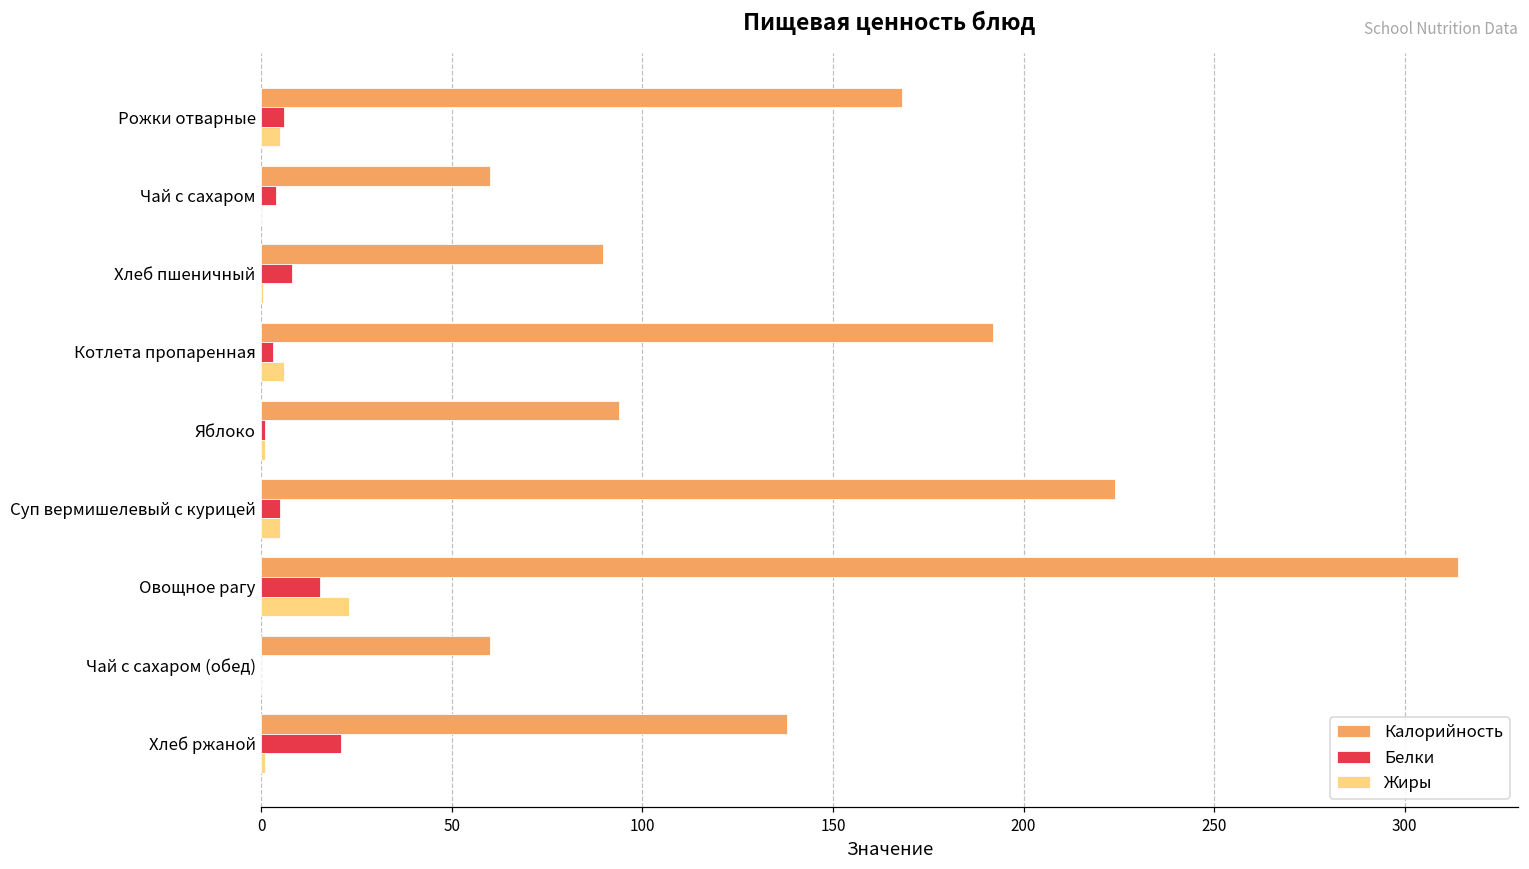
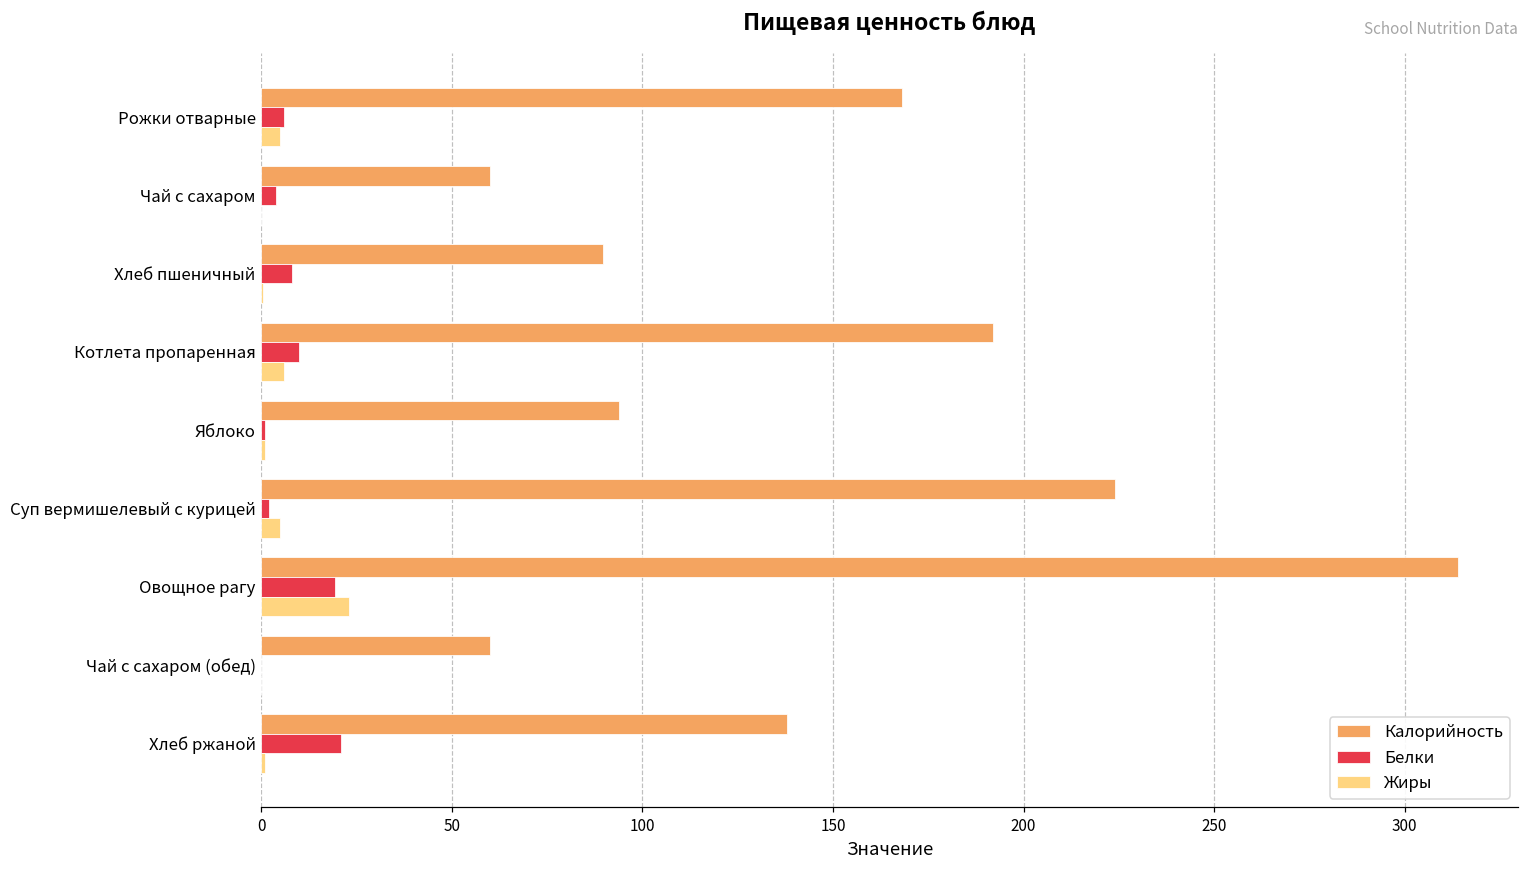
Белки, Котлета пропаренная: 3 -> 10
Белки, Суп вермишелевый с курицей: 5 -> 2
Белки, Овощное рагу: 15 -> 19
